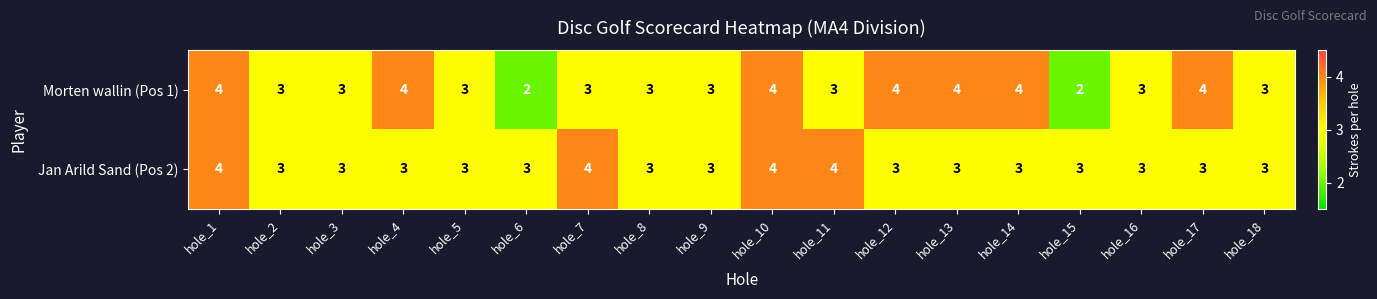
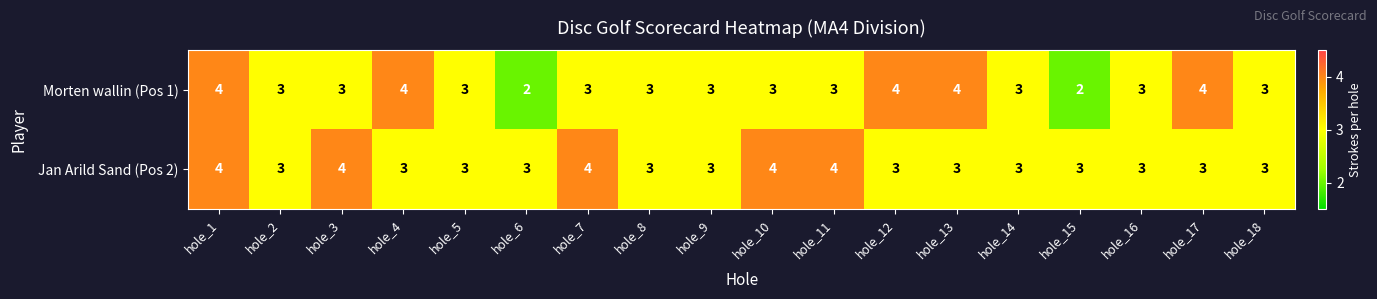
Morten wallin (Pos 1), hole_10: 4 -> 3
Morten wallin (Pos 1), hole_14: 4 -> 3
Jan Arild Sand (Pos 2), hole_3: 3 -> 4
